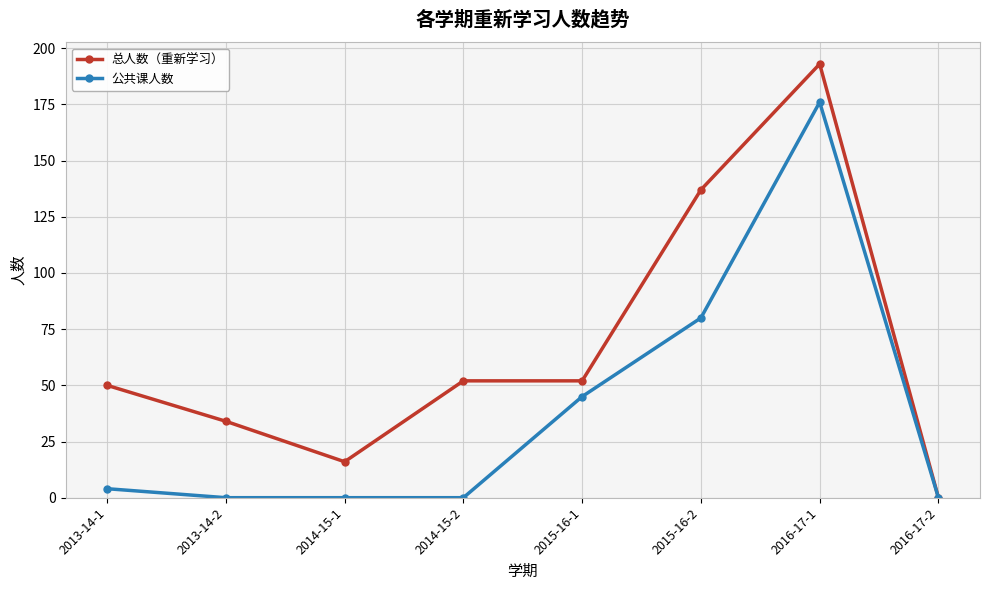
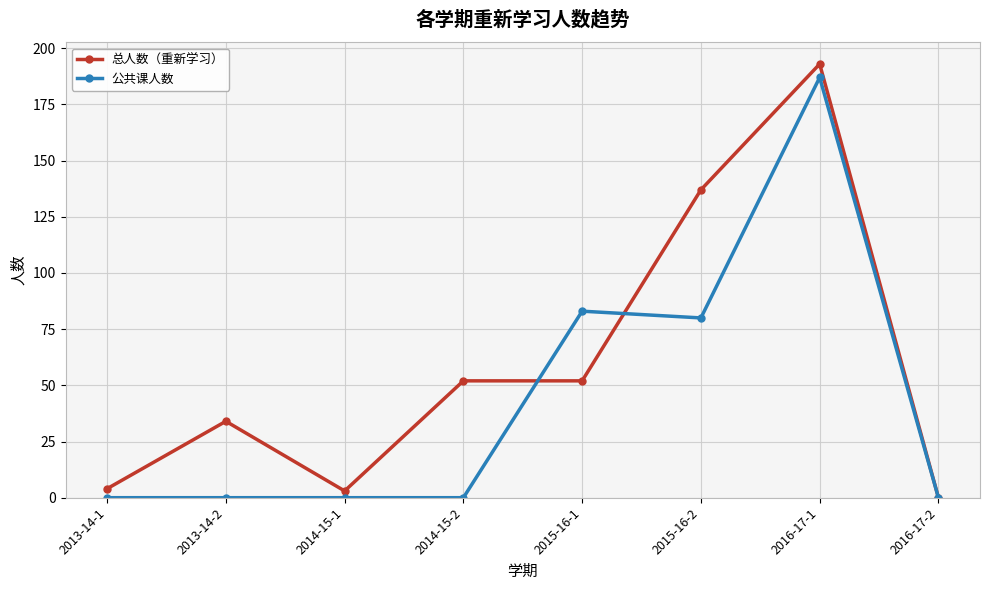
总人数（重新学习）, 2013-14-1: 50 -> 4
公共课人数, 2013-14-1: 4 -> 0
总人数（重新学习）, 2014-15-1: 16 -> 3
公共课人数, 2015-16-1: 45 -> 83
公共课人数, 2016-17-1: 176 -> 187
